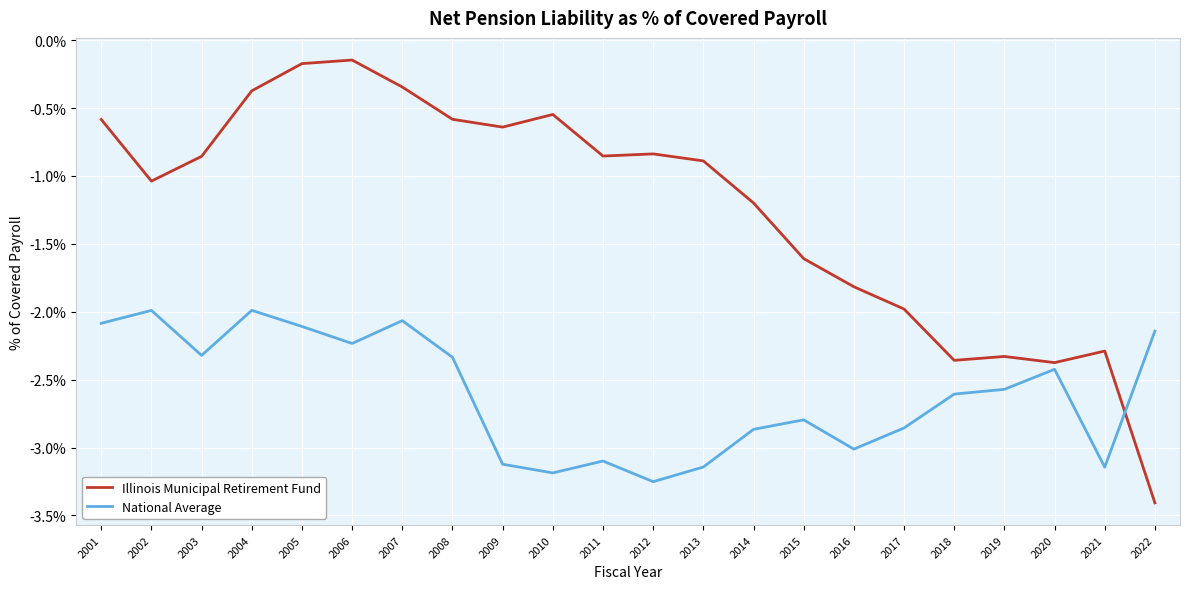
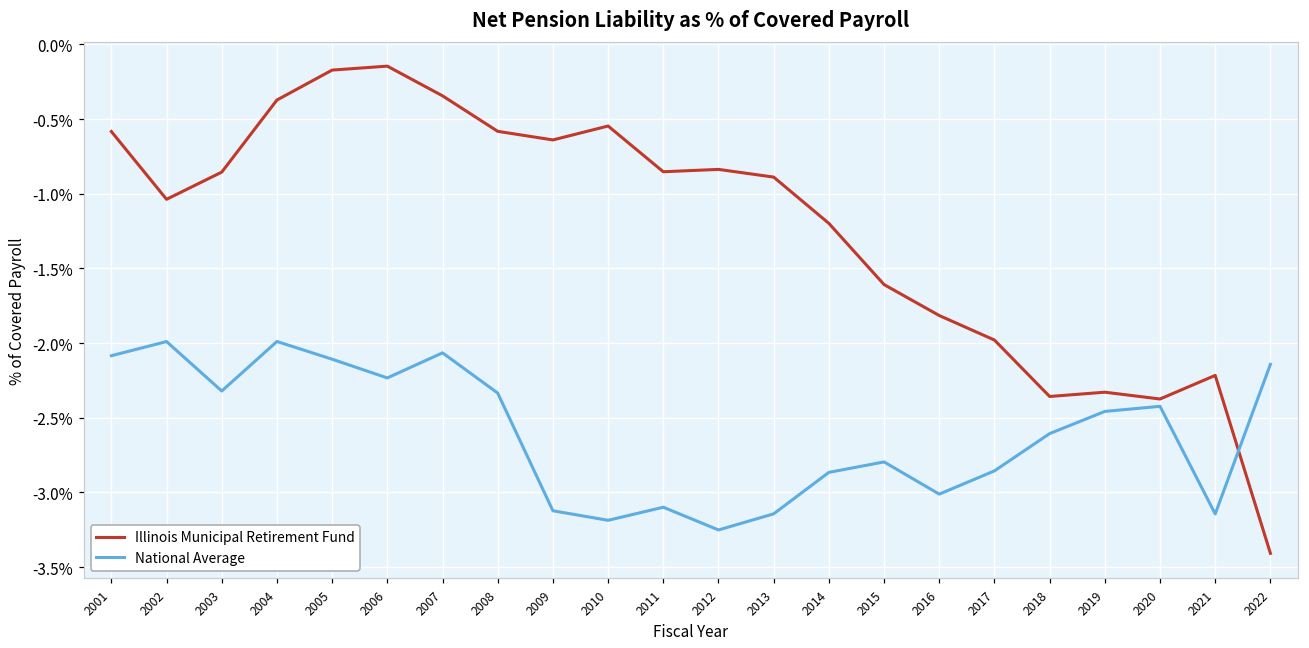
National Average, 2019: -2.57% -> -2.46%
Illinois Municipal Retirement Fund, 2021: -2.29% -> -2.22%
